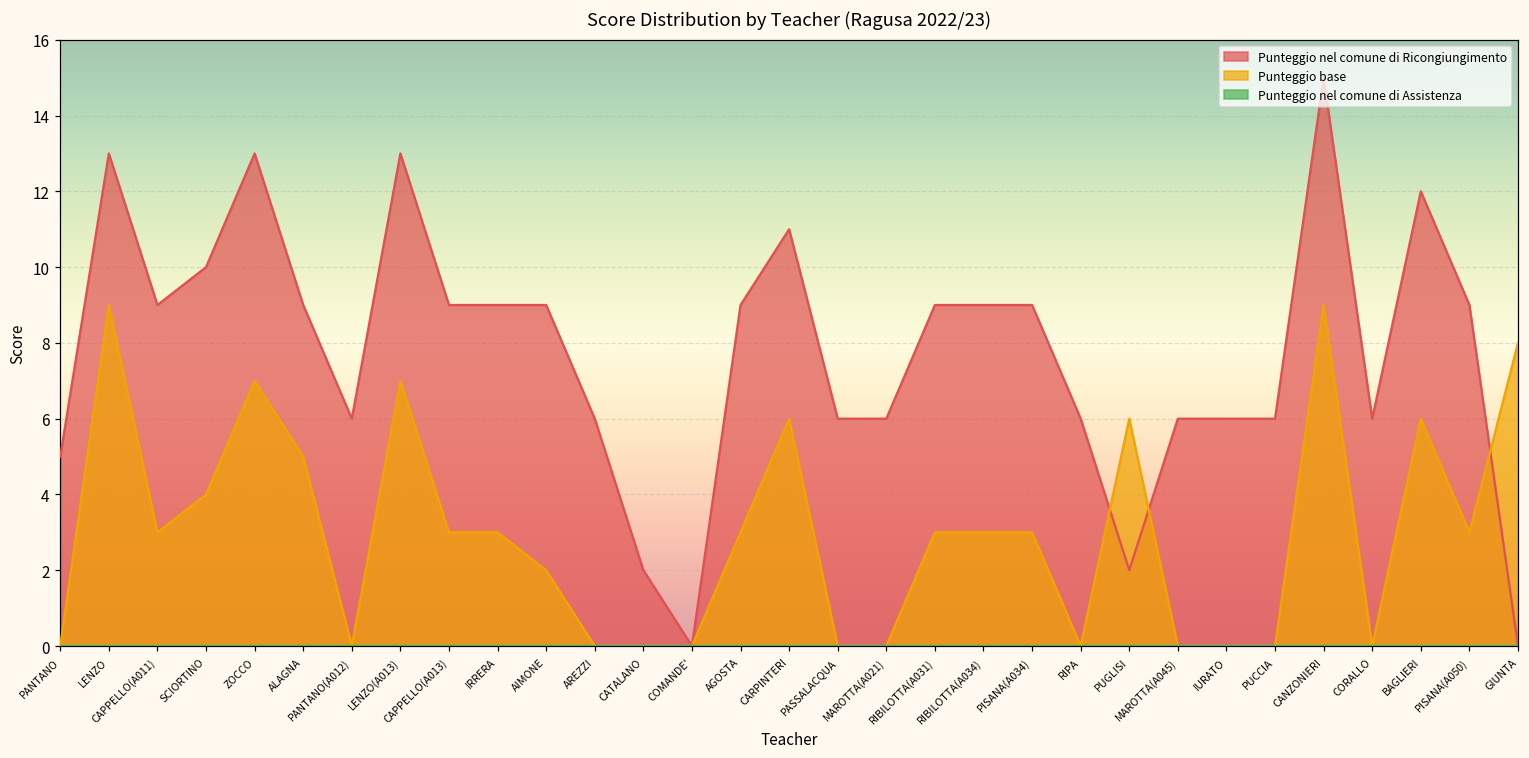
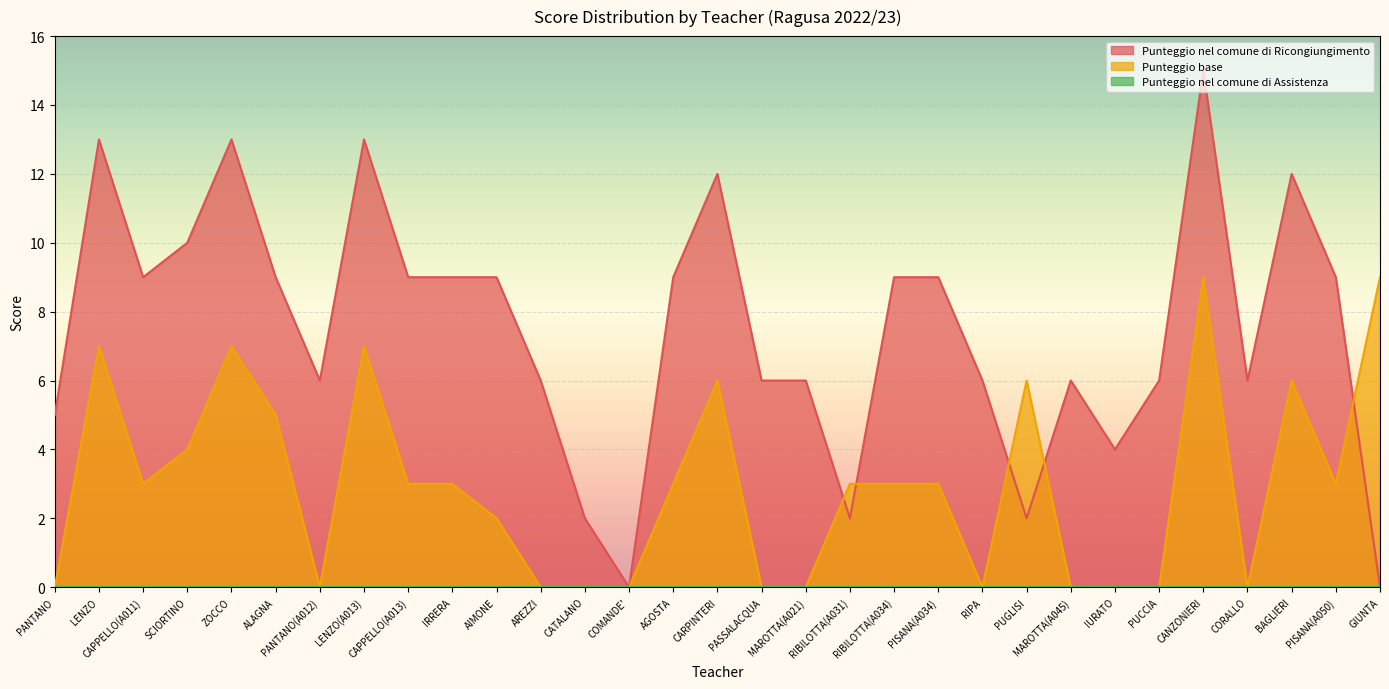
Punteggio base, LENZO: 9 -> 7
Punteggio nel comune di Ricongiungimento, CARPINTERI: 11 -> 12
Punteggio nel comune di Ricongiungimento, RIBILOTTA(A031): 9 -> 2
Punteggio nel comune di Ricongiungimento, IURATO: 6 -> 4
Punteggio base, GIUNTA: 8 -> 9
